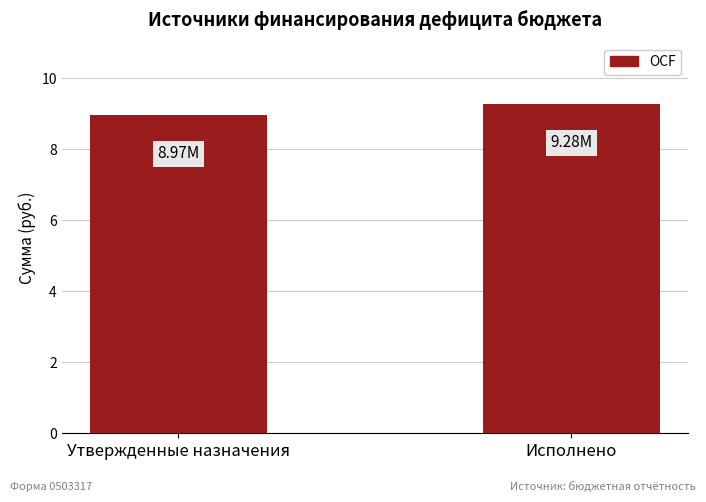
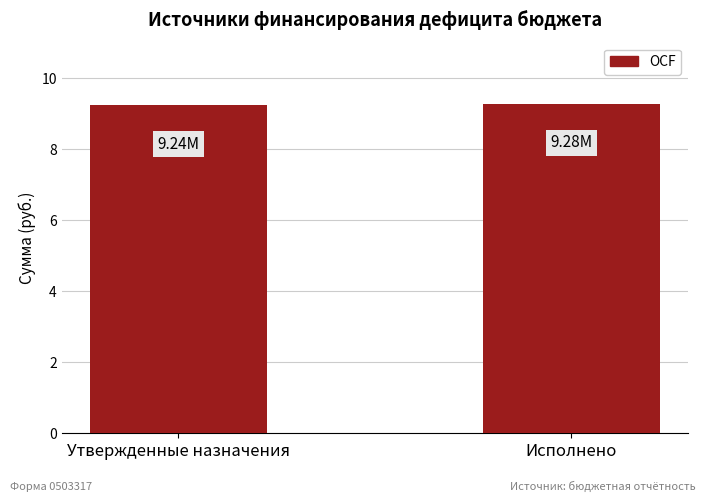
Утвержденные назначения: 8.97M -> 9.24M
